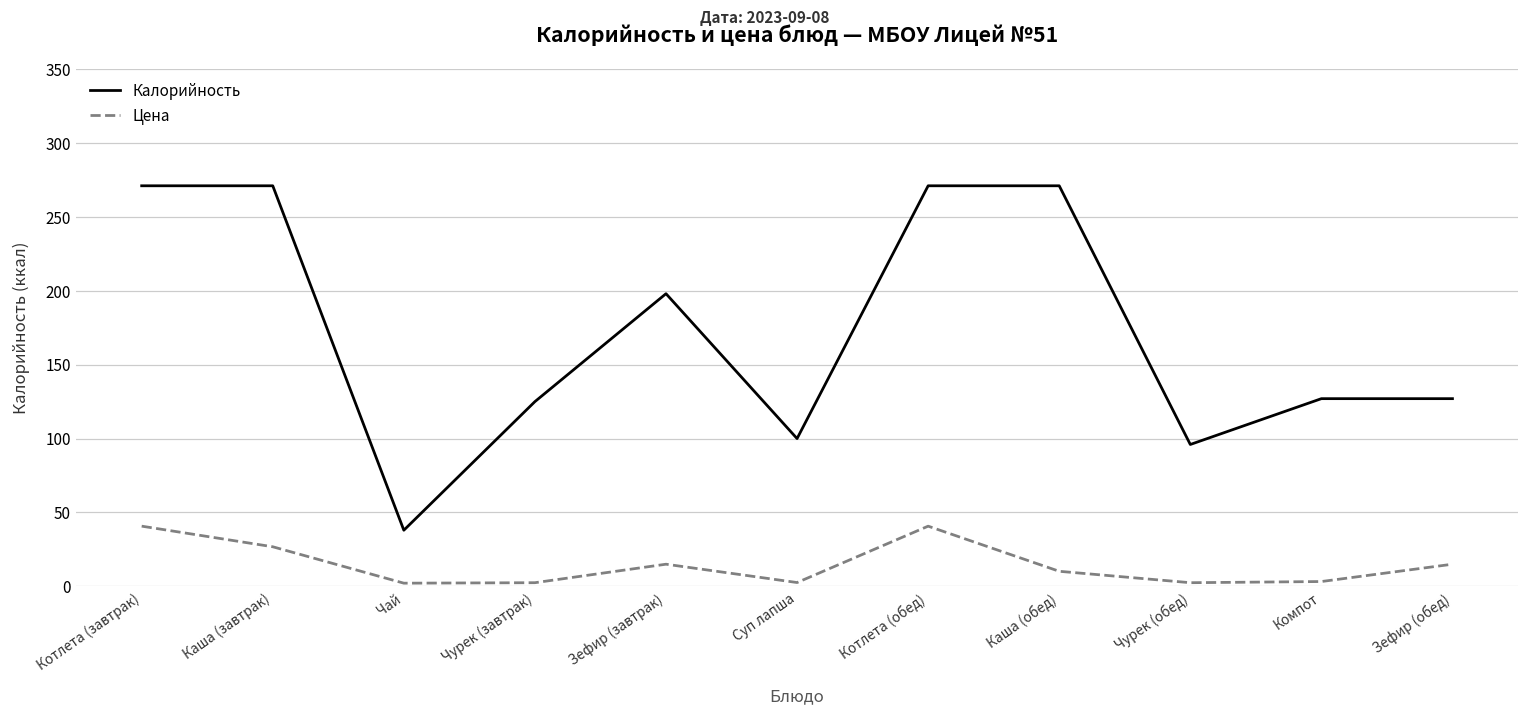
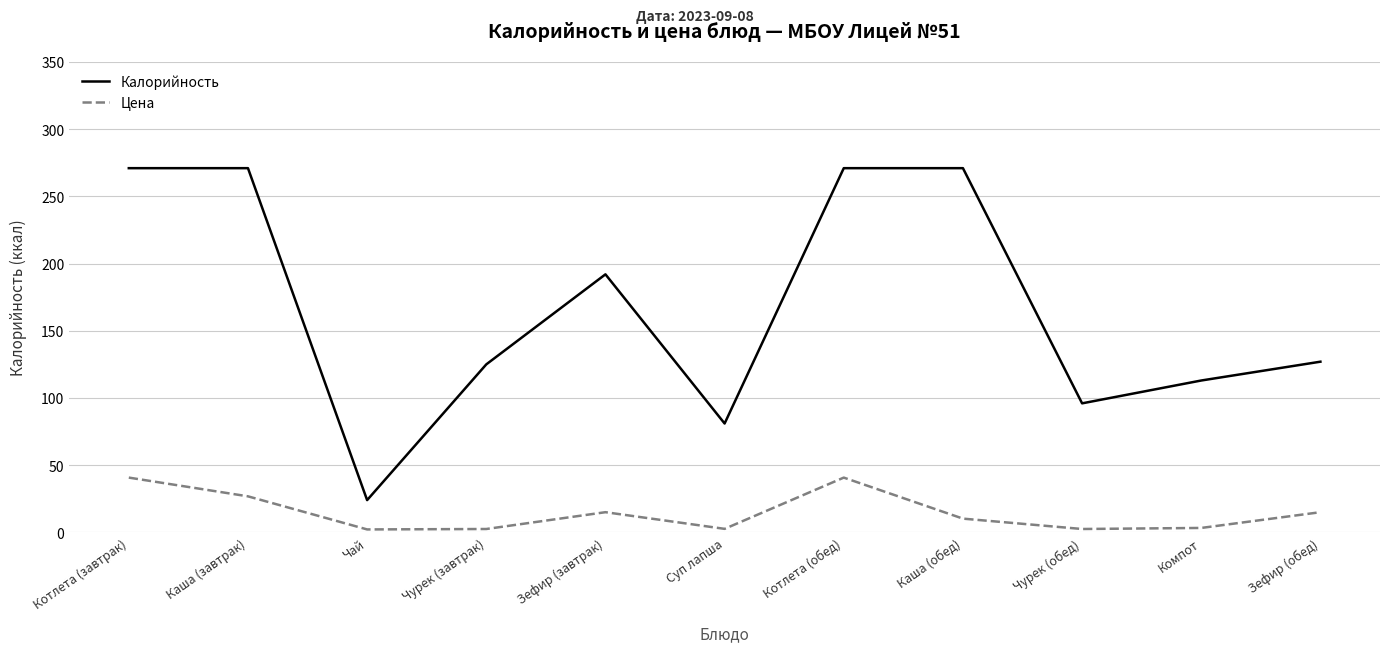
Калорийность, Чай: 38 -> 24
Калорийность, Зефир (завтрак): 198 -> 192
Калорийность, Суп лапша: 100 -> 81
Калорийность, Компот: 127 -> 113
